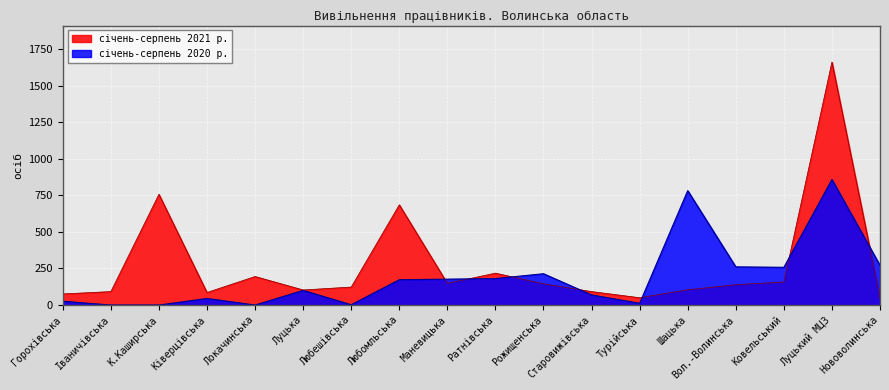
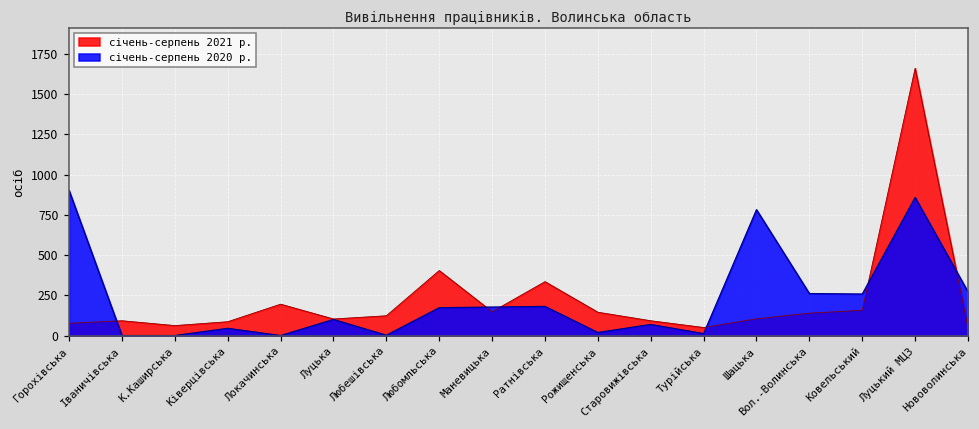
січень-серпень 2020 р., Горохівська: 30 -> 900
січень-серпень 2021 р., К.Каширська: 760 -> 60
січень-серпень 2021 р., Любомльська: 690 -> 400
січень-серпень 2021 р., Ратнівська: 220 -> 340
січень-серпень 2020 р., Рожищенська: 210 -> 20
